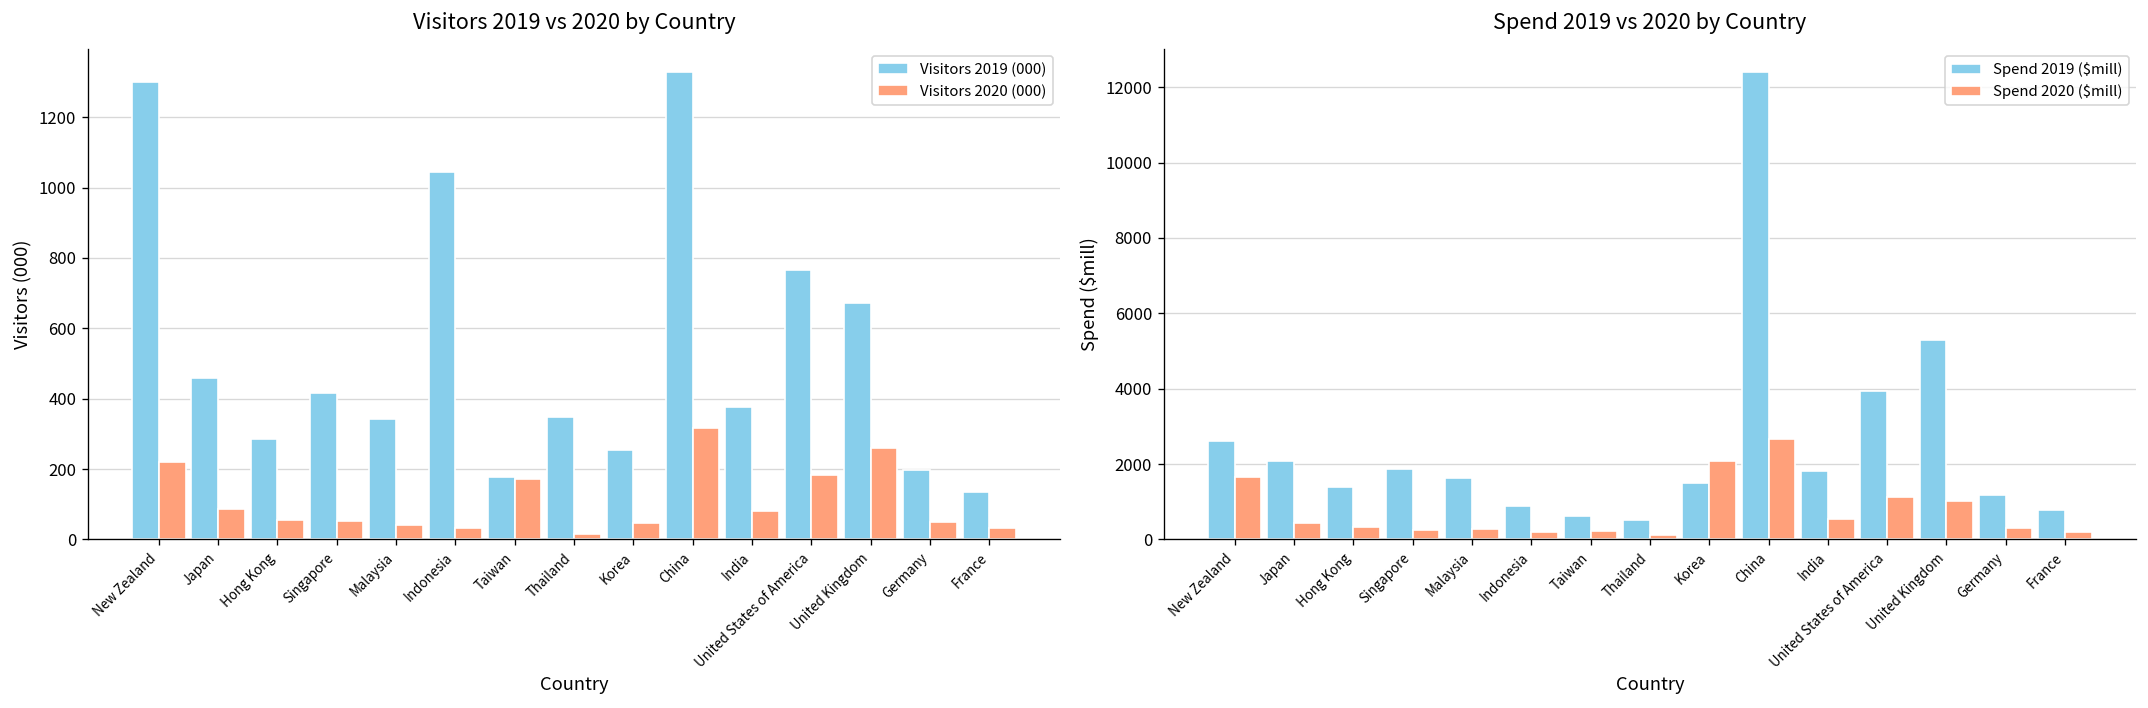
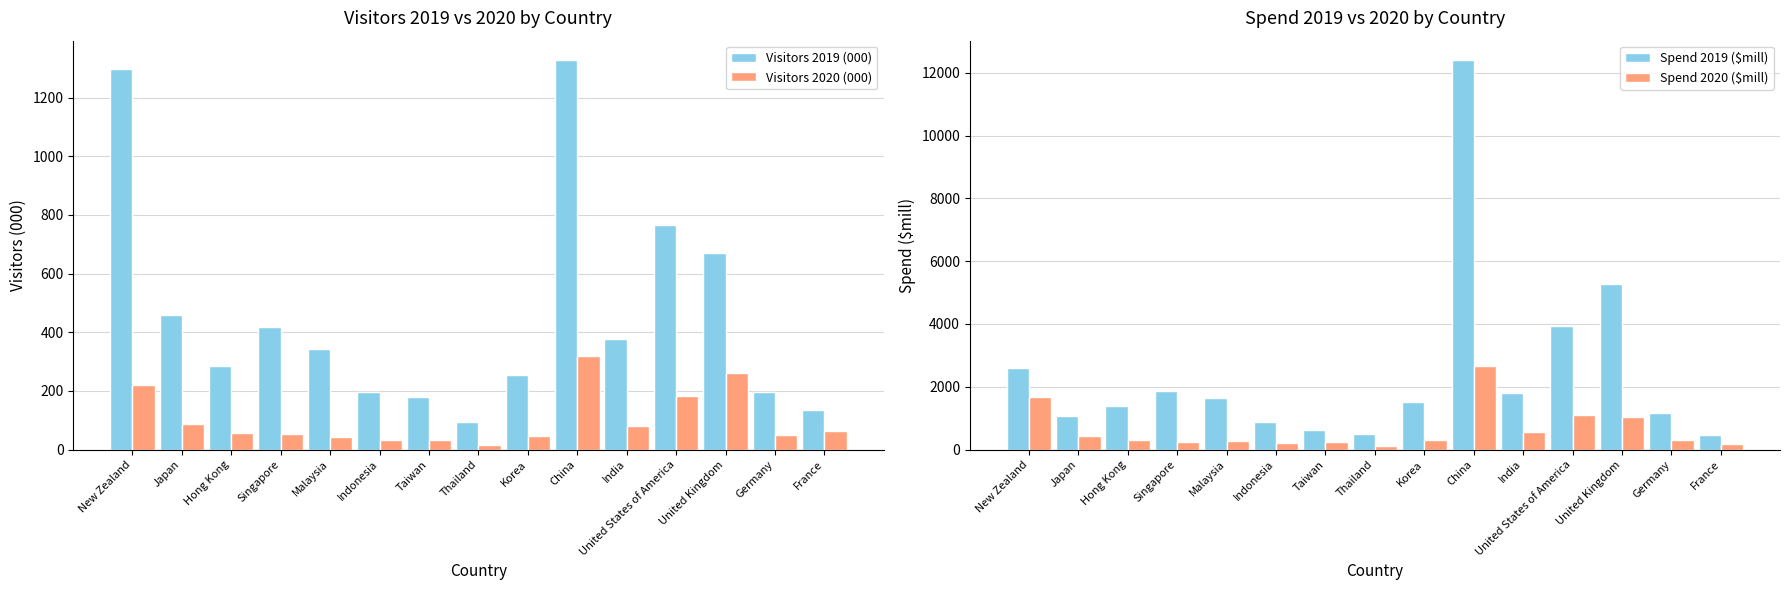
Visitors 2019 vs 2020 by Country, Visitors 2019 (000), Indonesia: 1050 -> 200
Visitors 2019 vs 2020 by Country, Visitors 2020 (000), Taiwan: 170 -> 30
Visitors 2019 vs 2020 by Country, Visitors 2019 (000), Thailand: 350 -> 90
Visitors 2019 vs 2020 by Country, Visitors 2020 (000), France: 30 -> 60
Spend 2019 vs 2020 by Country, Spend 2019 ($mill), Japan: 2100 -> 1100
Spend 2019 vs 2020 by Country, Spend 2020 ($mill), Korea: 2100 -> 300
Spend 2019 vs 2020 by Country, Spend 2019 ($mill), France: 800 -> 500
